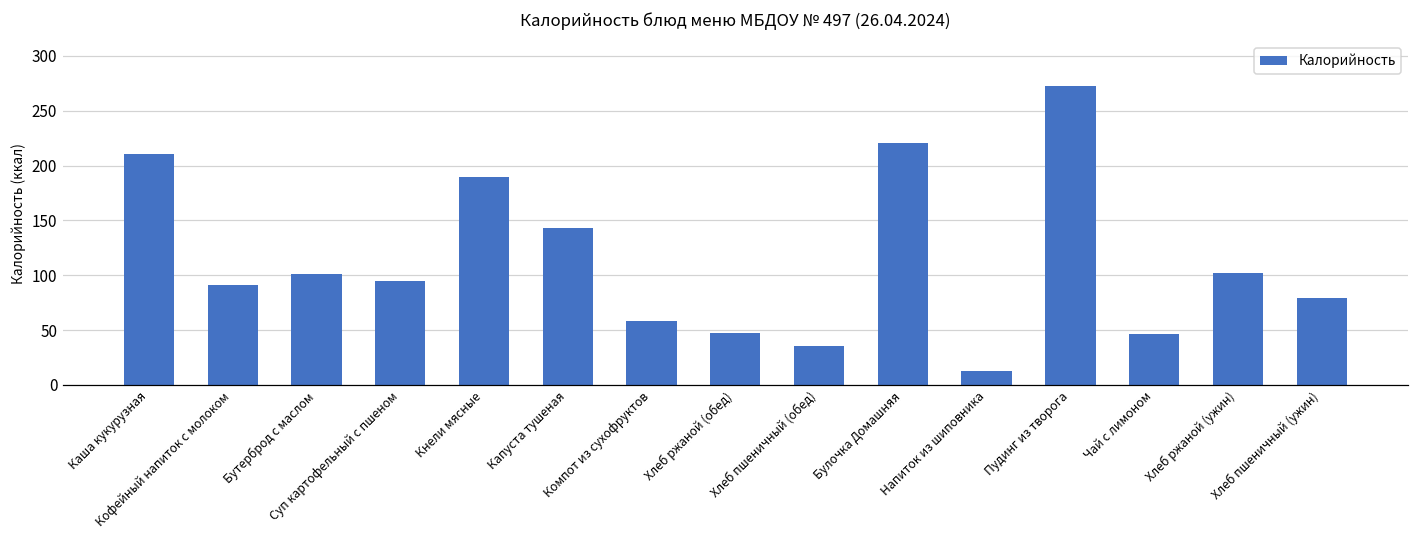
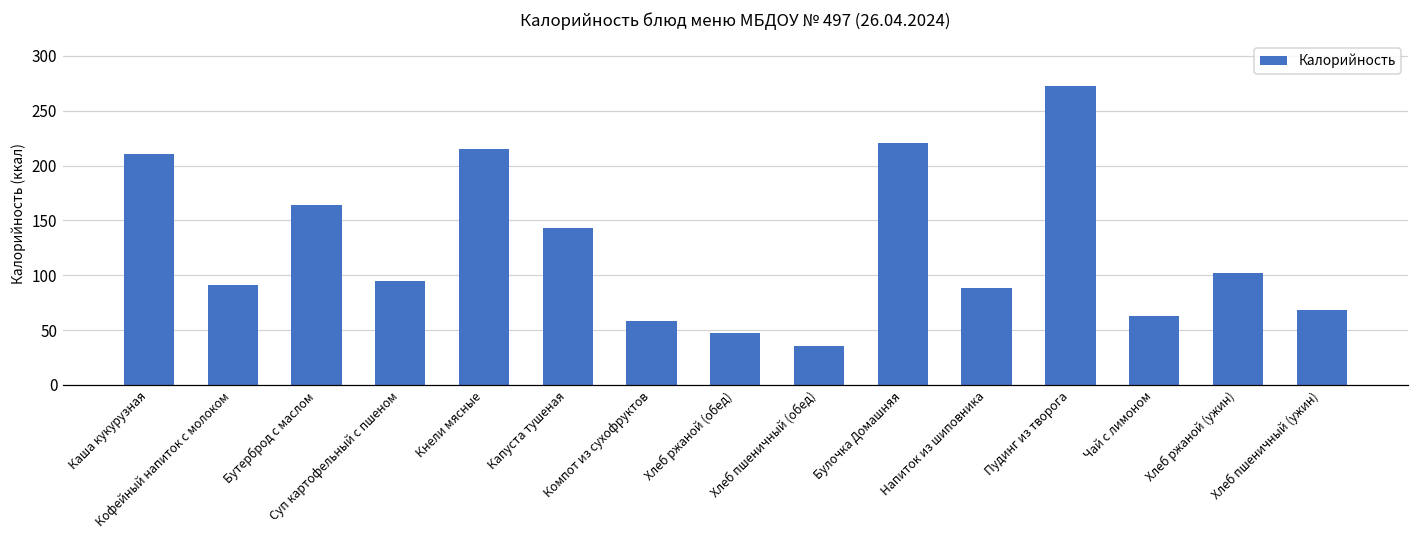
Бутерброд с маслом: 100 -> 160
Кнели мясные: 190 -> 210
Напиток из шиповника: 10 -> 90
Чай с лимоном: 50 -> 60
Хлеб пшеничный (ужин): 80 -> 70
